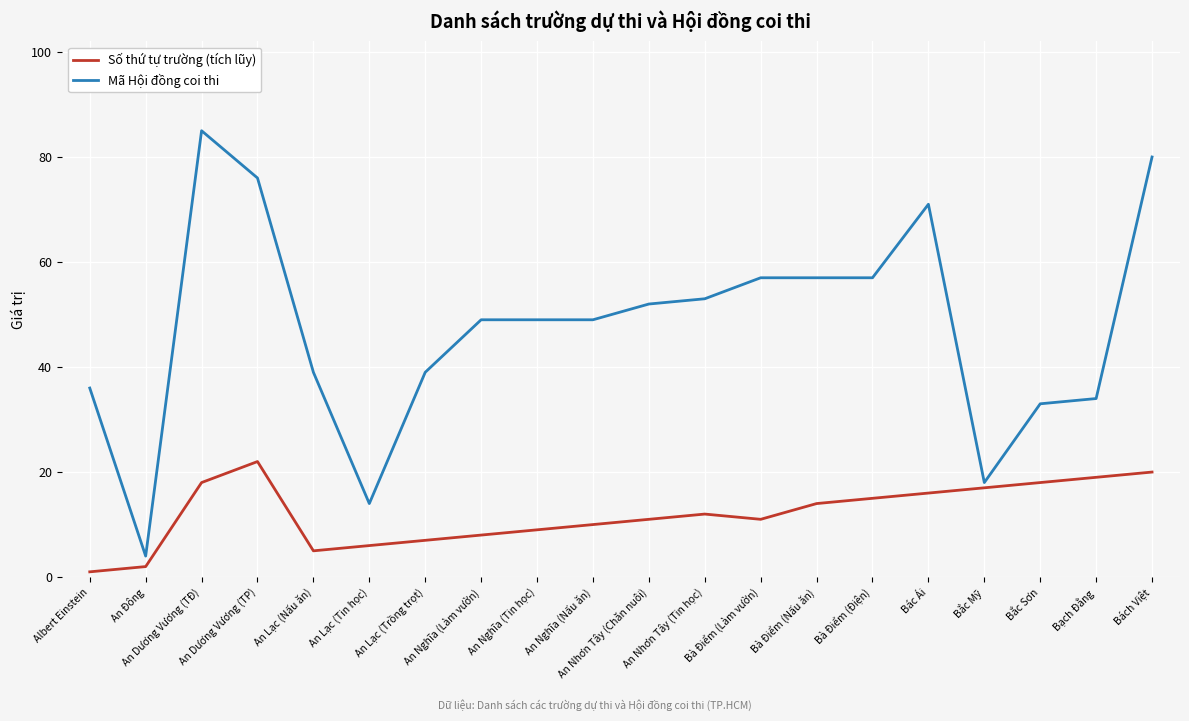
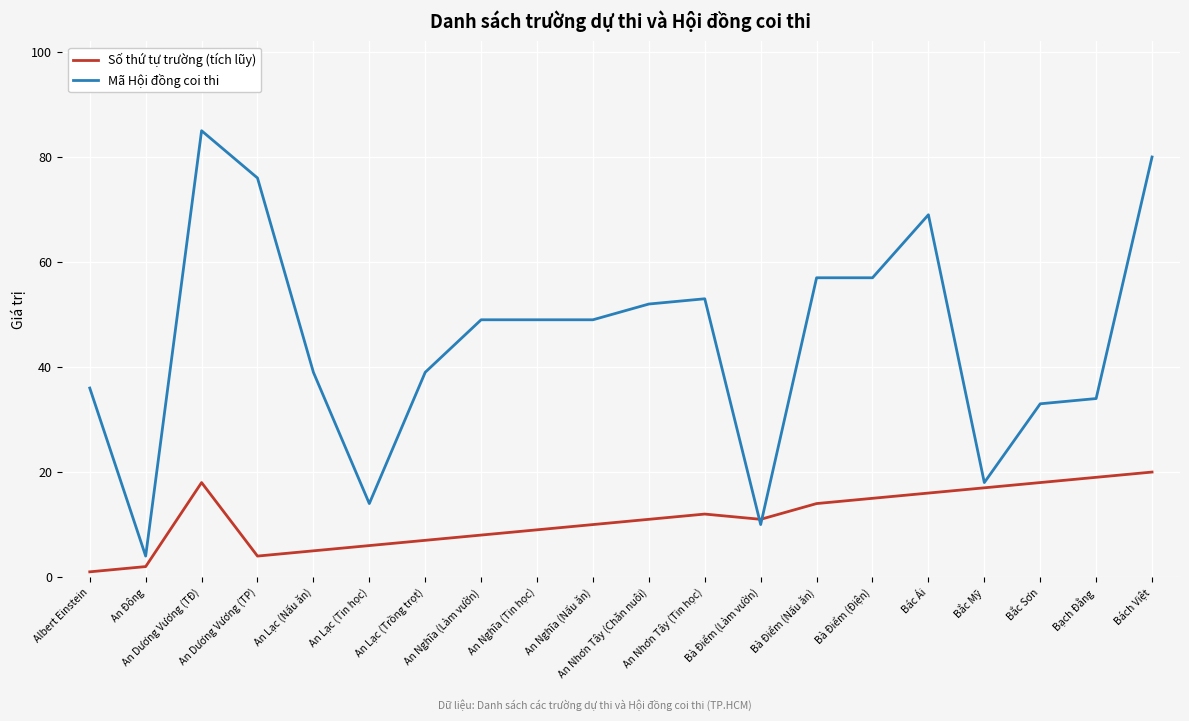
Số thứ tự trường (tích lũy), An Dương Vương (TP): 22 -> 4
Mã Hội đồng coi thi, Bà Điểm (Làm vườn): 57 -> 10
Mã Hội đồng coi thi, Bác Ái: 71 -> 69
